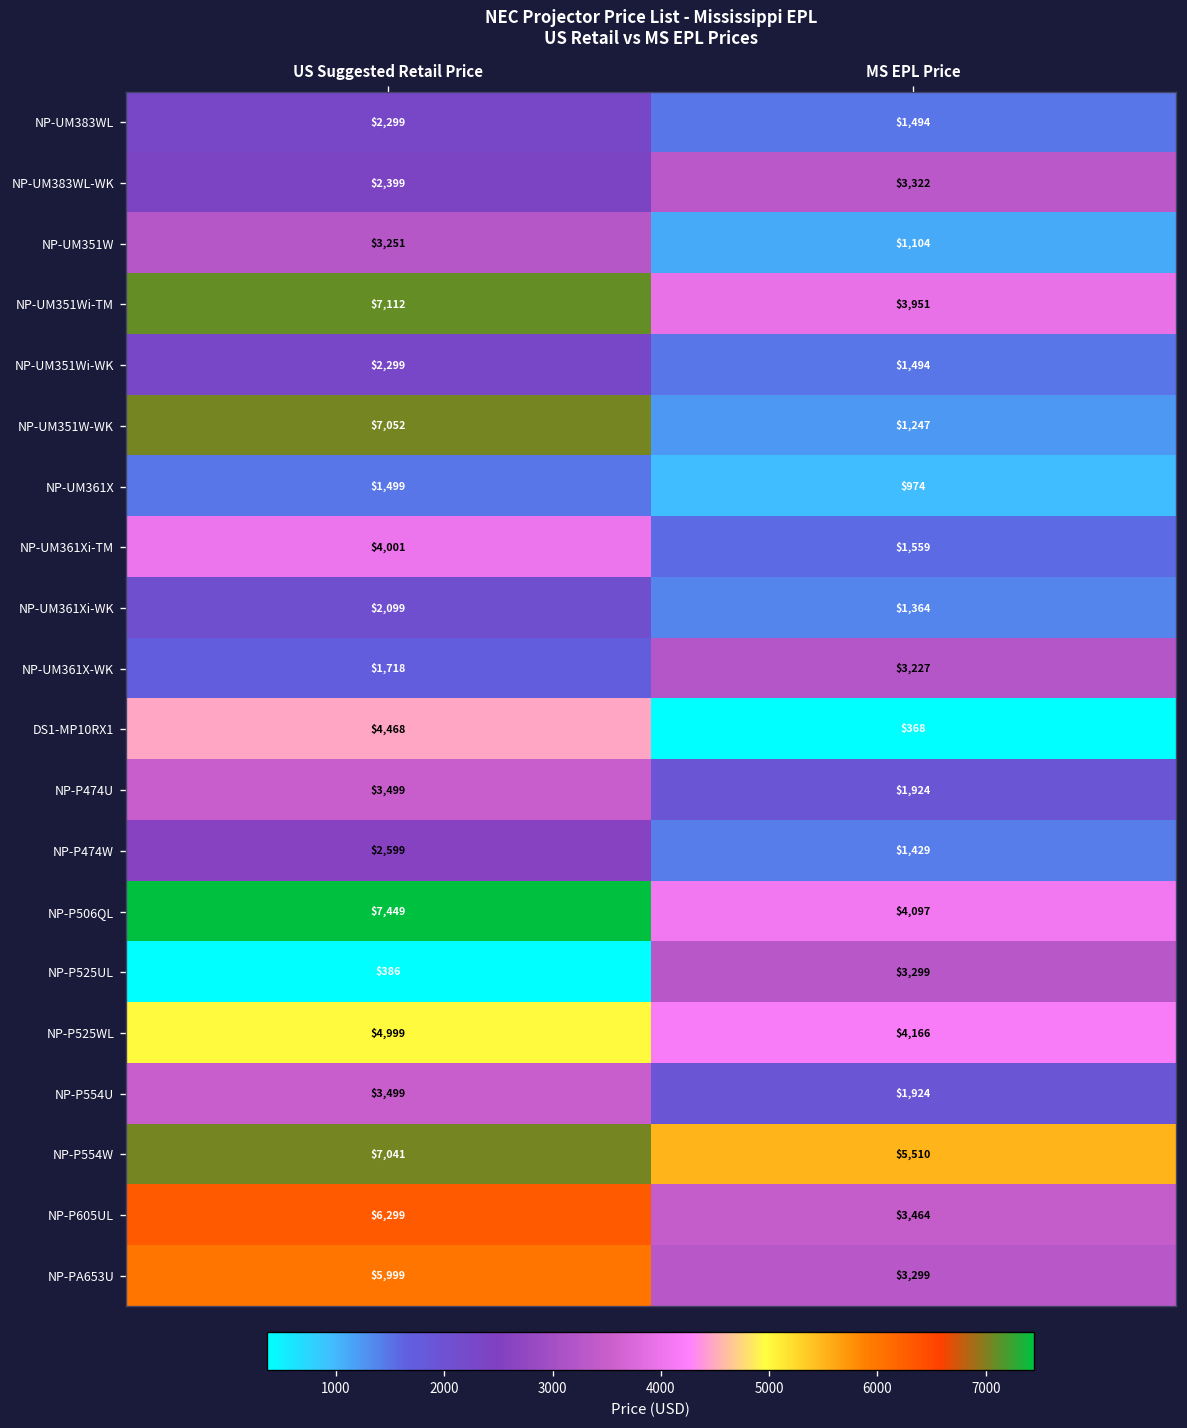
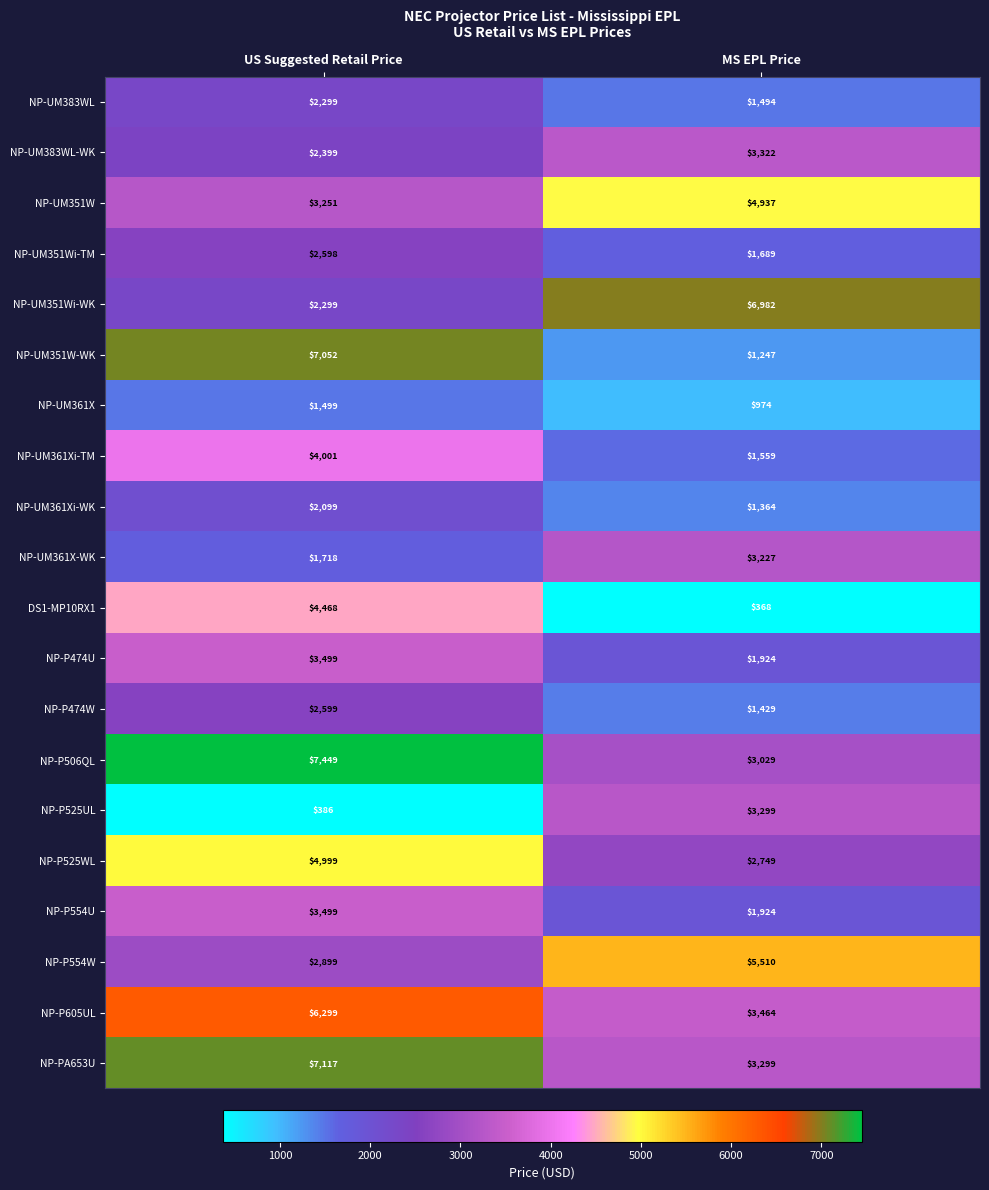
NP-UM351W, MS EPL Price: $1,104 -> $4,937
NP-UM351Wi-TM, US Suggested Retail Price: $7,112 -> $2,598
NP-UM351Wi-TM, MS EPL Price: $3,951 -> $1,689
NP-UM351Wi-WK, MS EPL Price: $1,494 -> $6,982
NP-P506QL, MS EPL Price: $4,097 -> $3,029
NP-P525WL, MS EPL Price: $4,166 -> $2,749
NP-P554W, US Suggested Retail Price: $7,041 -> $2,899
NP-PA653U, US Suggested Retail Price: $5,999 -> $7,117
